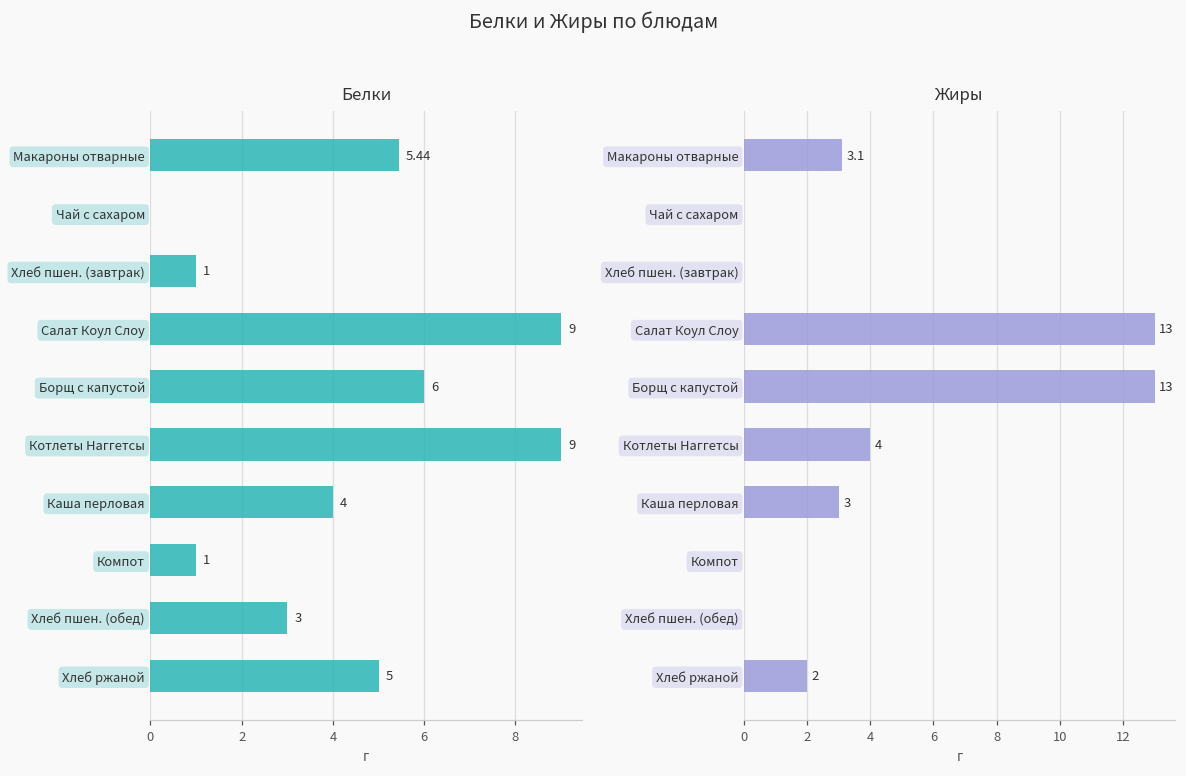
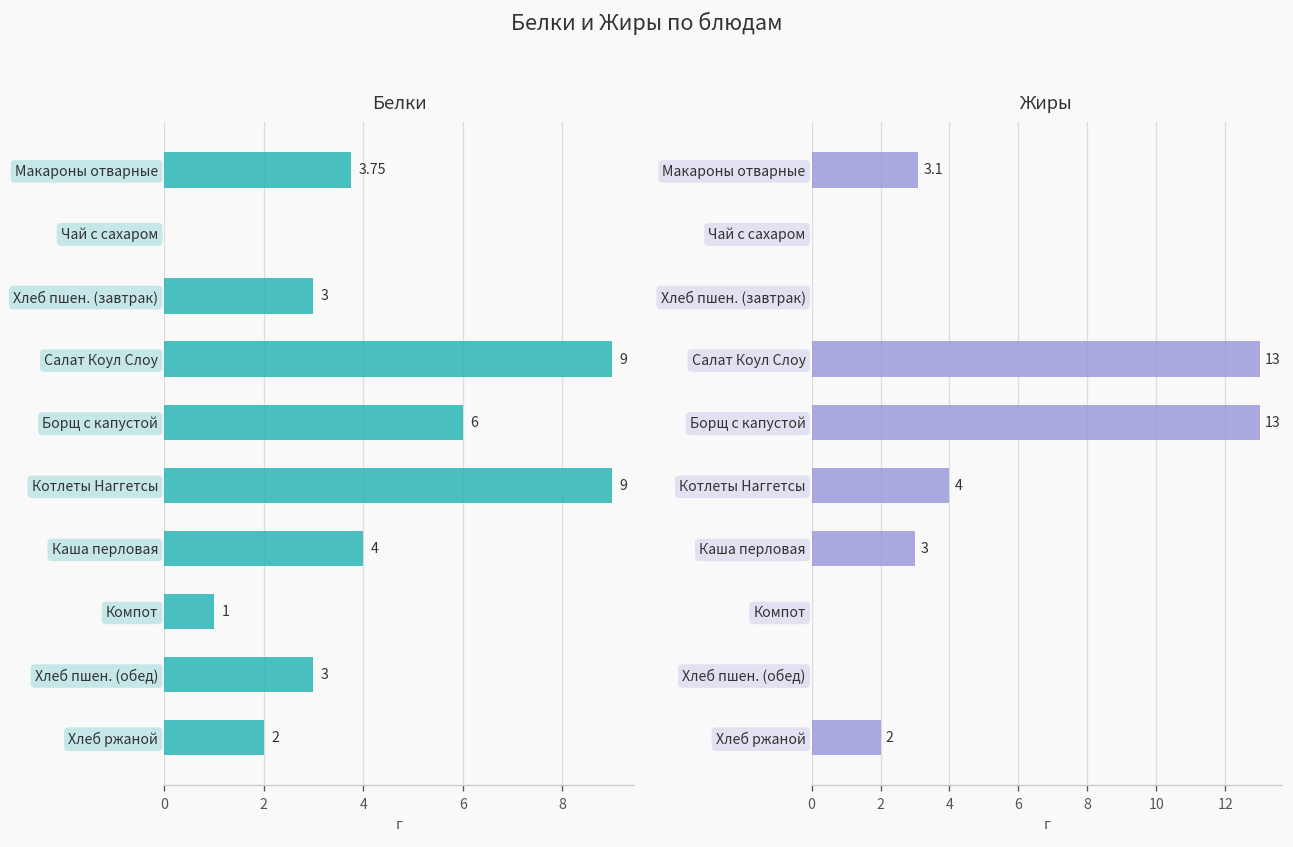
Белки, Макароны отварные: 5.44 -> 3.75
Белки, Хлеб пшен. (завтрак): 1 -> 3
Белки, Хлеб ржаной: 5 -> 2
